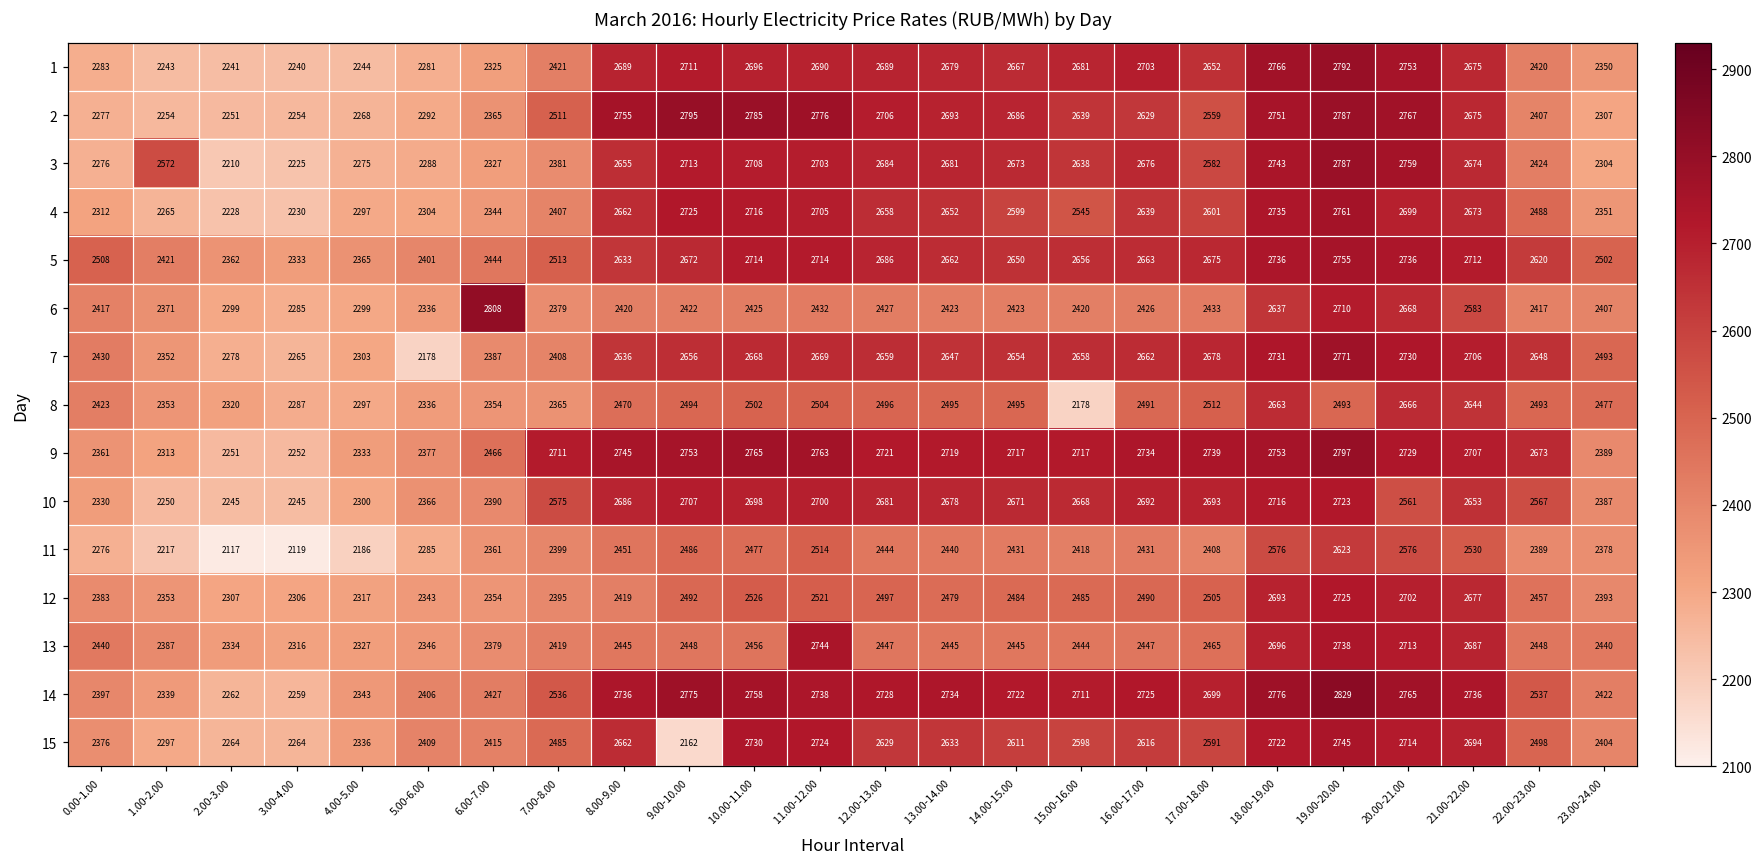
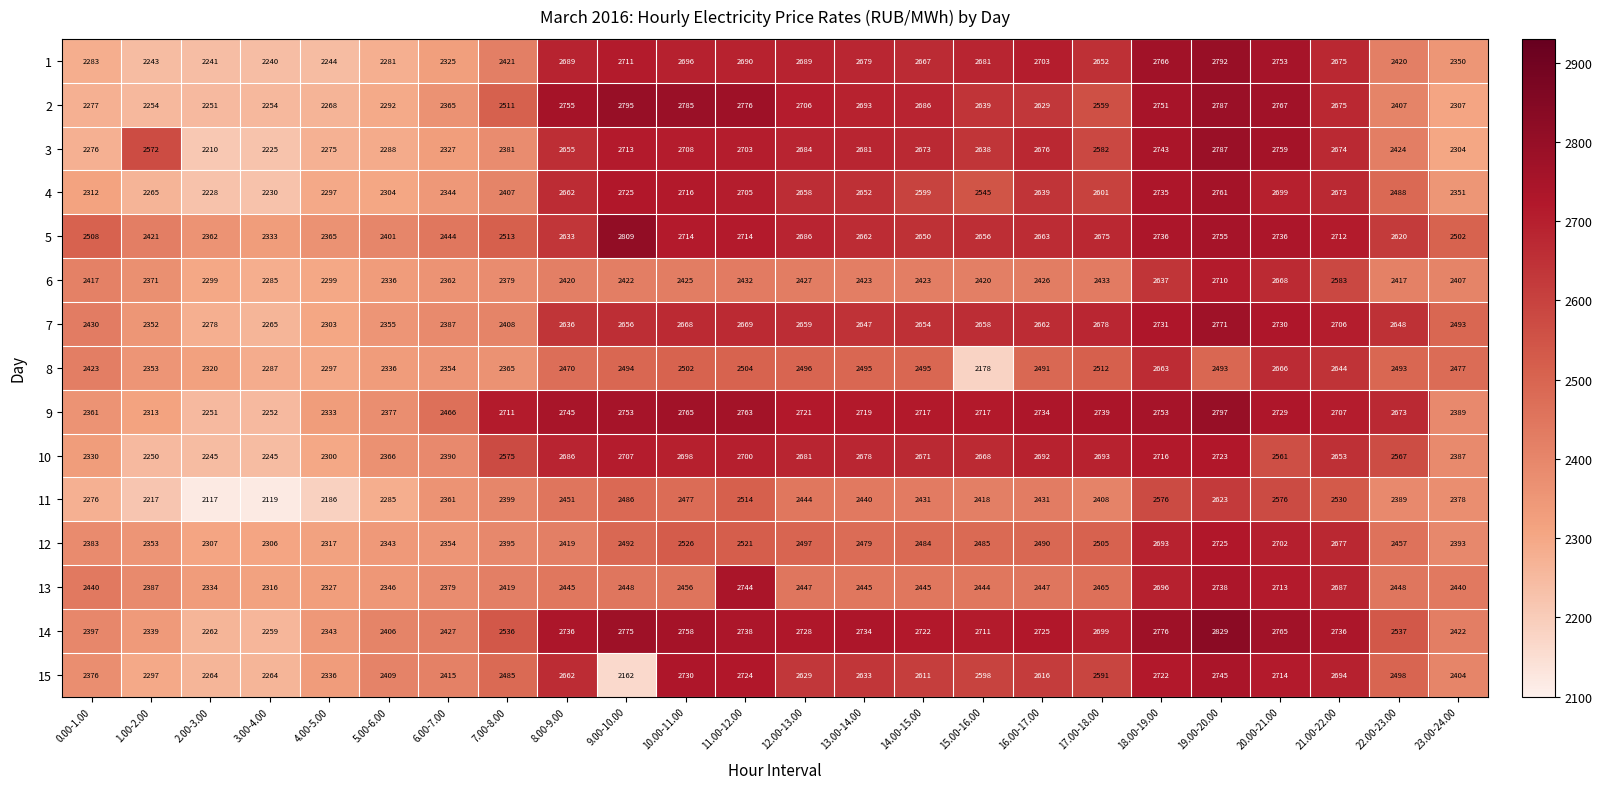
5, 9.00-10.00: 2672 -> 2809
6, 6.00-7.00: 2808 -> 2362
7, 5.00-6.00: 2178 -> 2355
